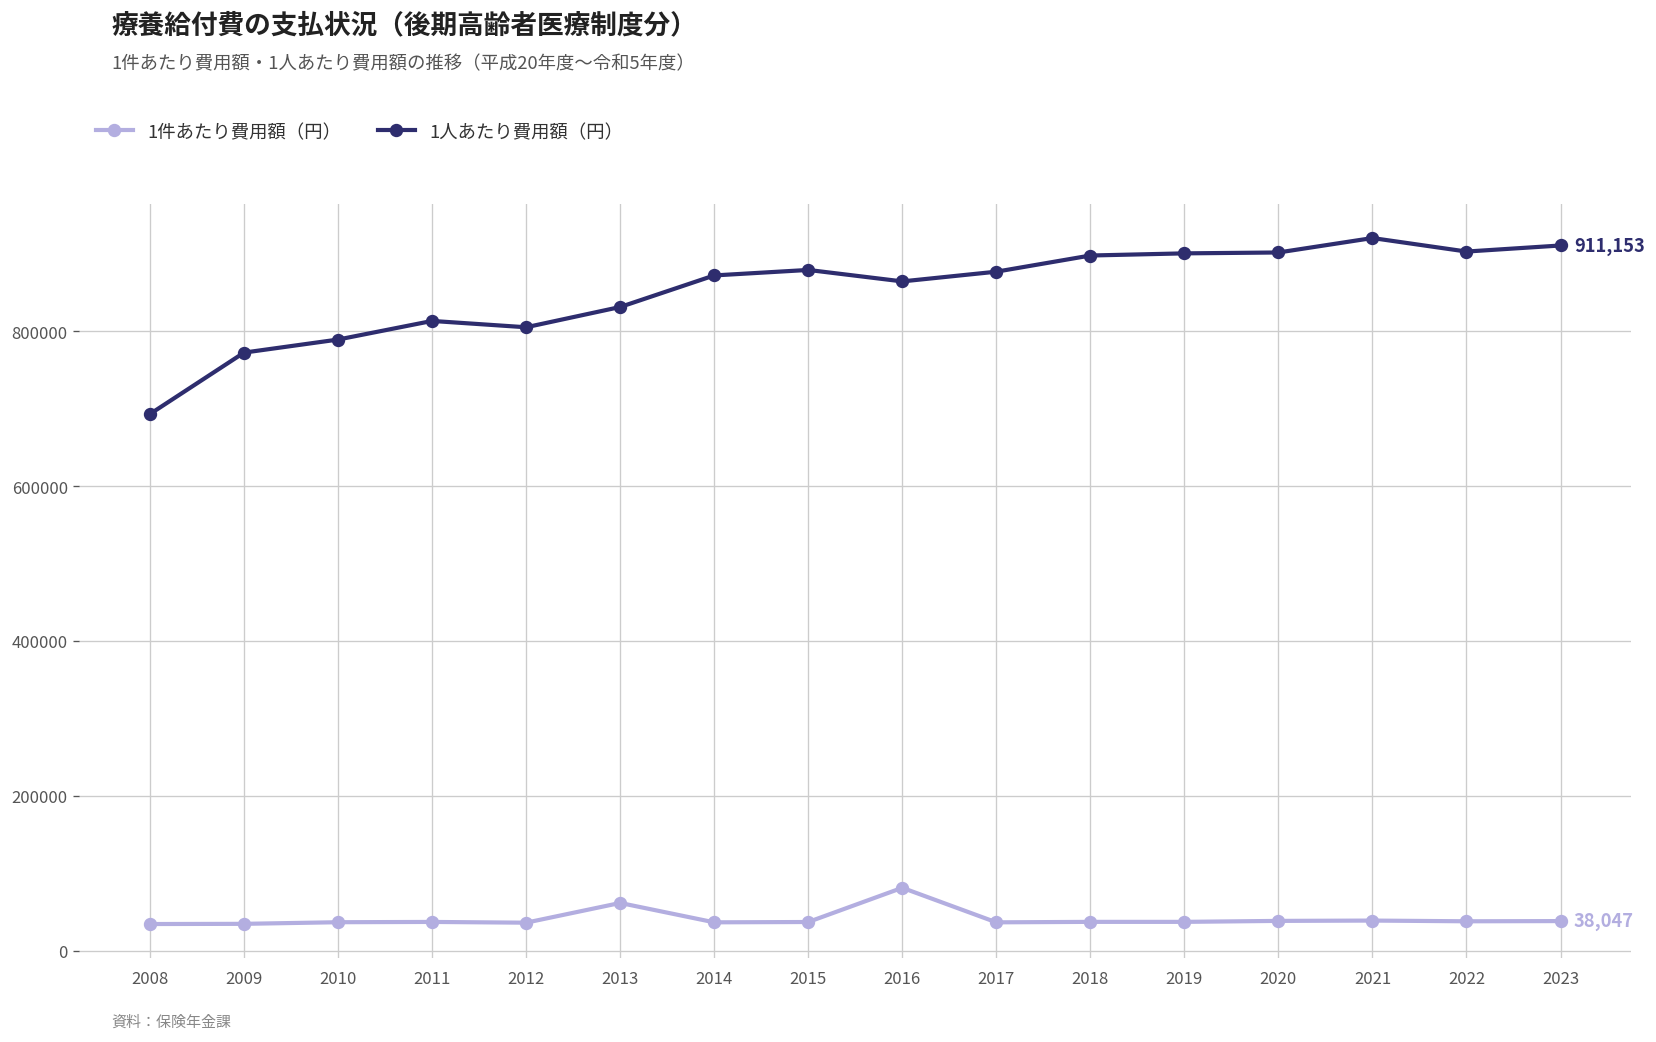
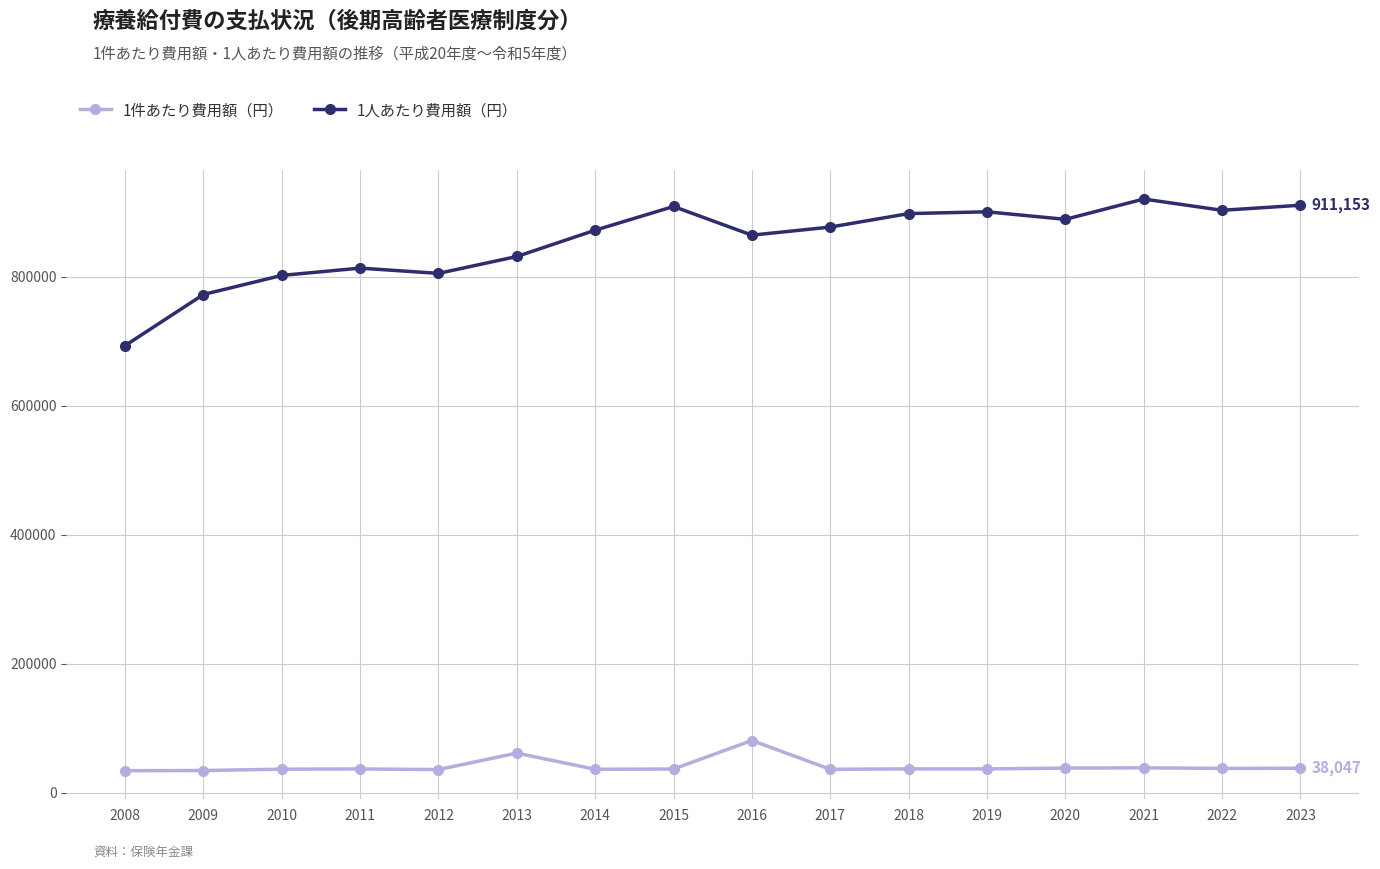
1人あたり費用額（円）, 2010: 790000 -> 800000
1人あたり費用額（円）, 2015: 880000 -> 910000
1人あたり費用額（円）, 2020: 900000 -> 890000
